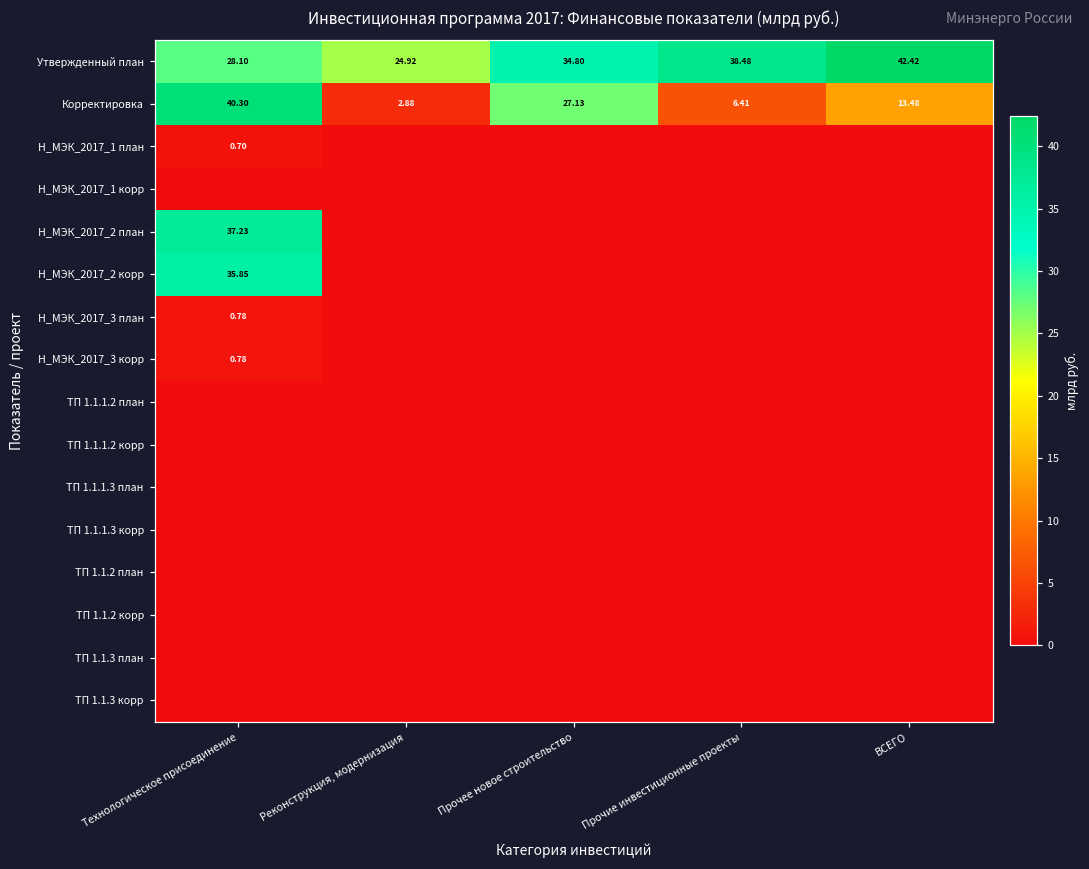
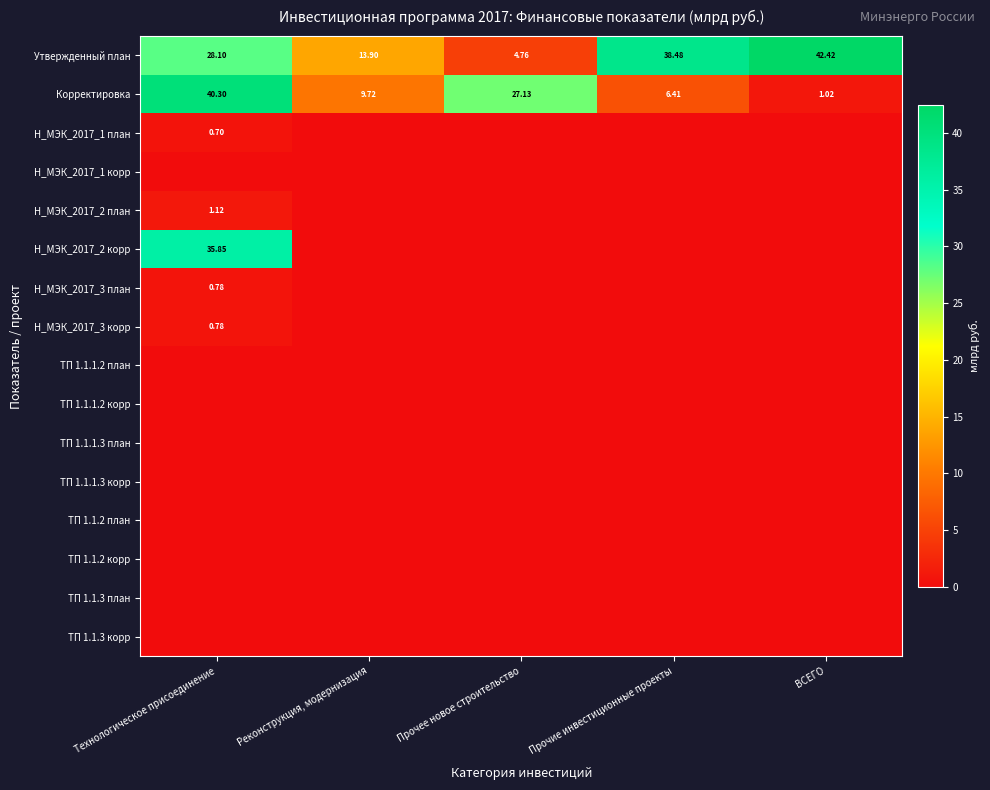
Утвержденный план, Реконструкция, модернизация: 24.92 -> 13.90
Утвержденный план, Прочее новое строительство: 34.80 -> 4.76
Корректировка, Реконструкция, модернизация: 2.88 -> 9.72
Корректировка, ВСЕГО: 13.48 -> 1.02
Н_МЭК_2017_2 план, Технологическое присоединение: 37.23 -> 1.12
